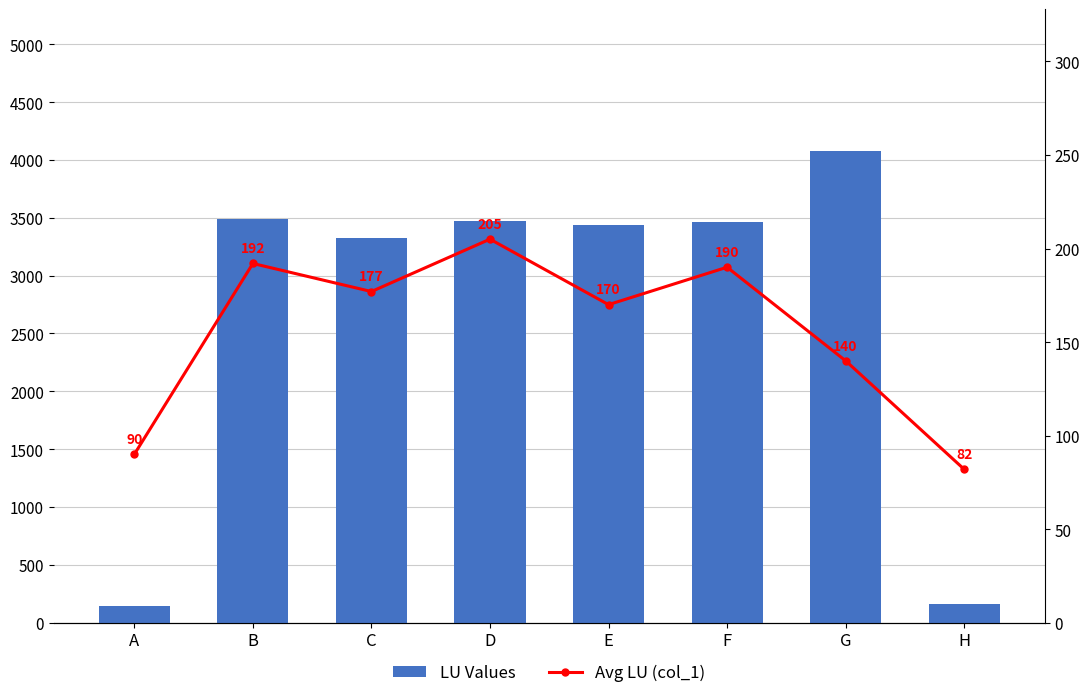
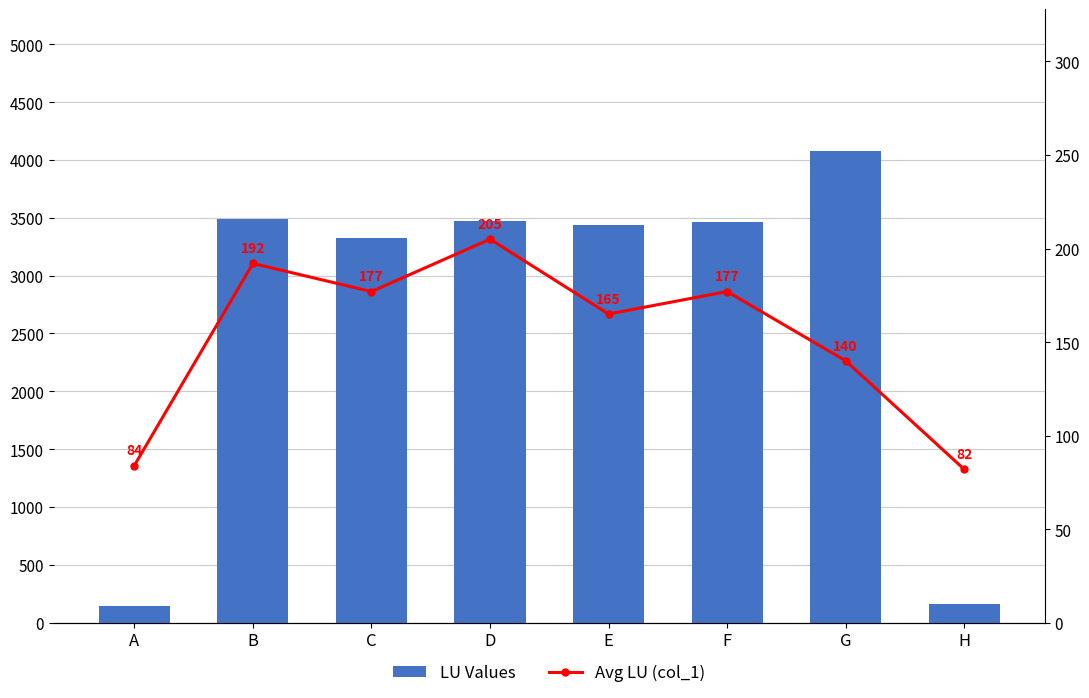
Avg LU (col_1), A: 90 -> 84
Avg LU (col_1), E: 170 -> 165
Avg LU (col_1), F: 190 -> 177
